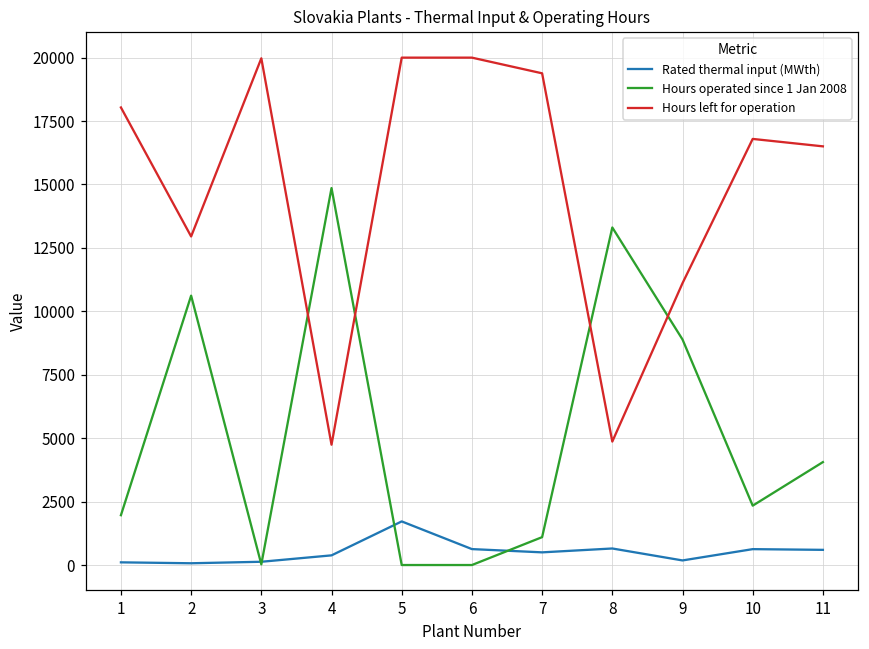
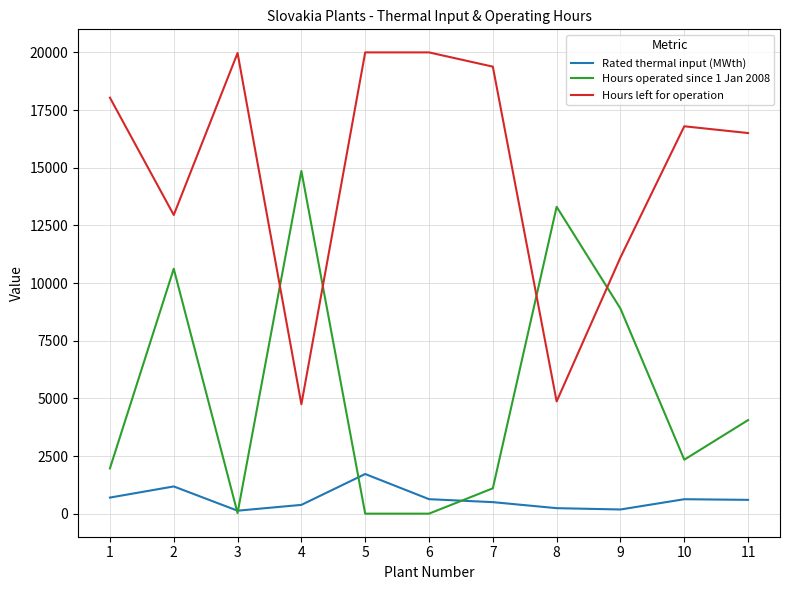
Rated thermal input (MWth), 1: 100 -> 700
Rated thermal input (MWth), 2: 100 -> 1200
Rated thermal input (MWth), 8: 700 -> 200
